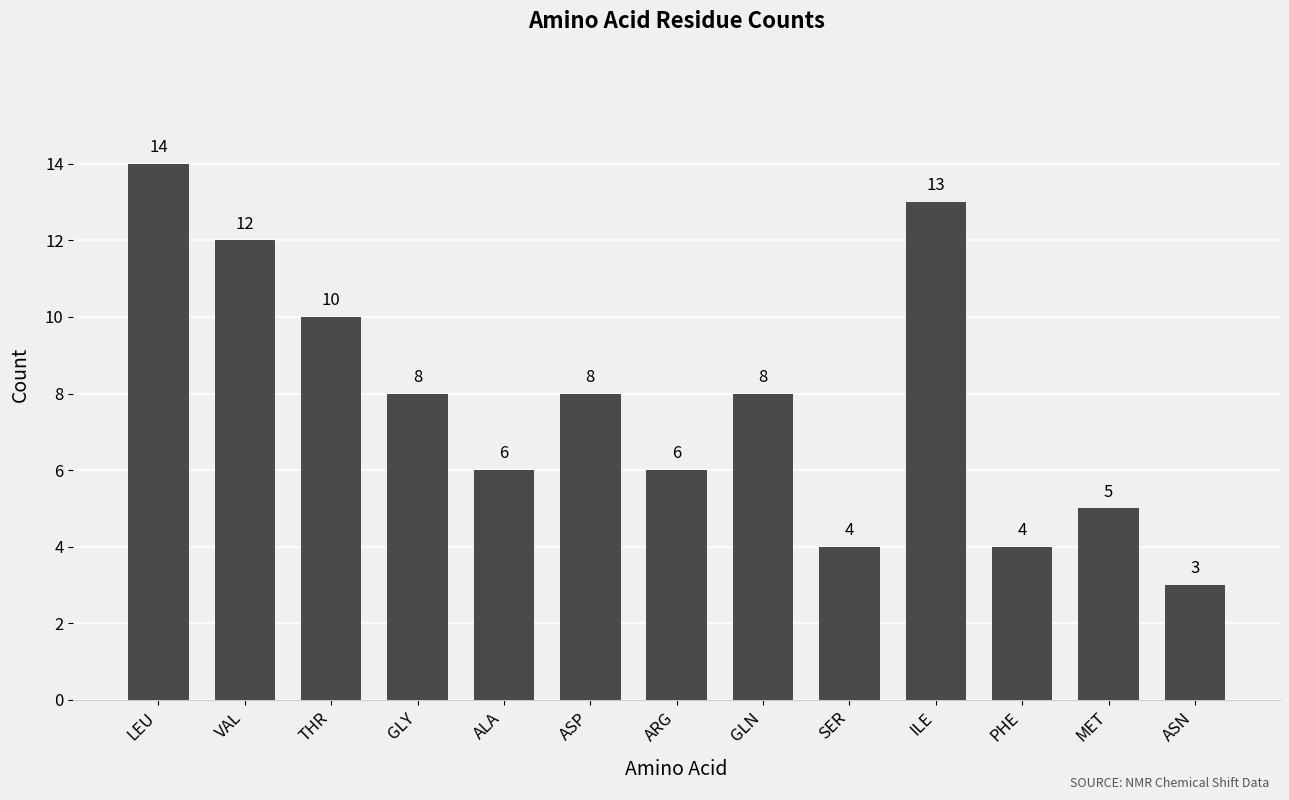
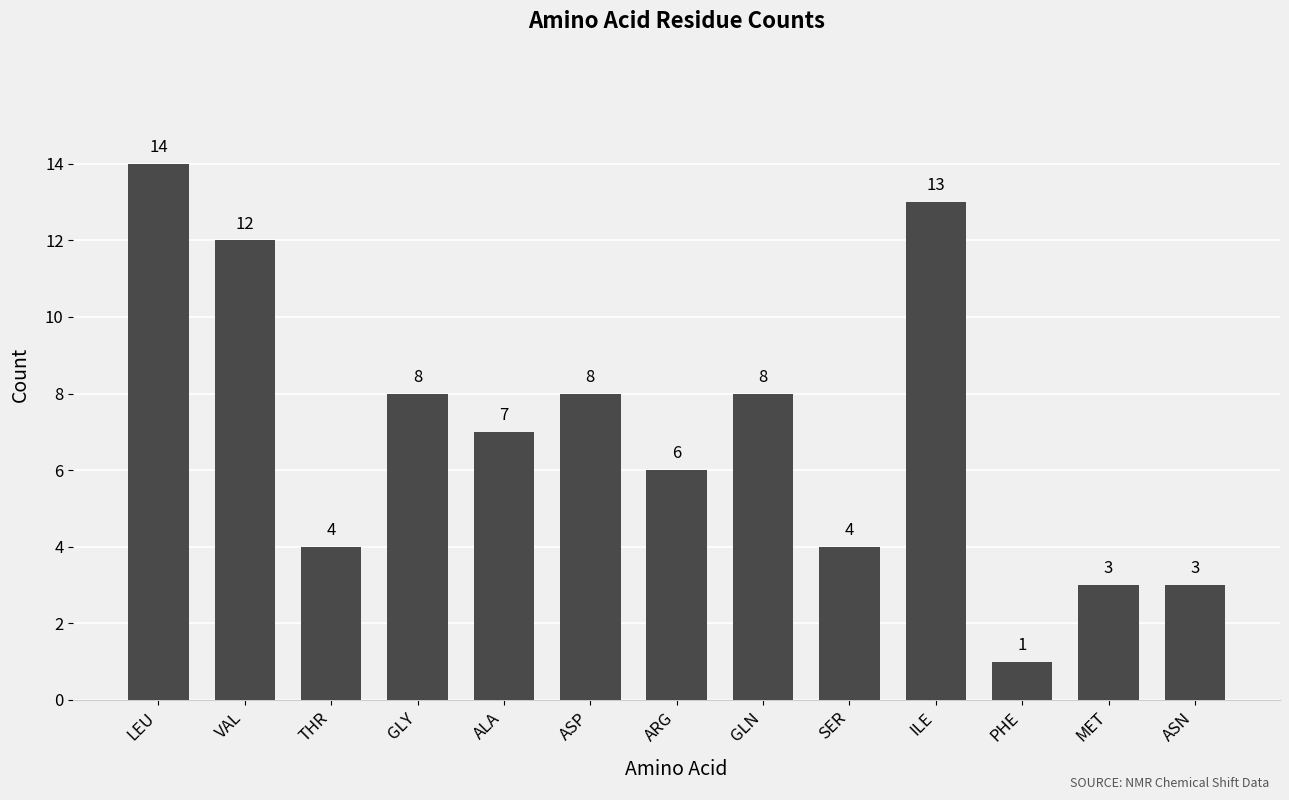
THR: 10 -> 4
ALA: 6 -> 7
PHE: 4 -> 1
MET: 5 -> 3
